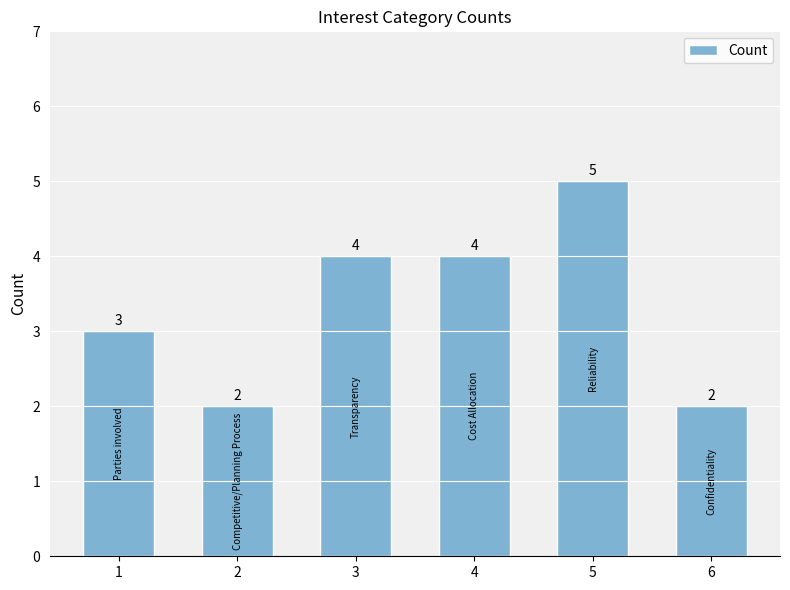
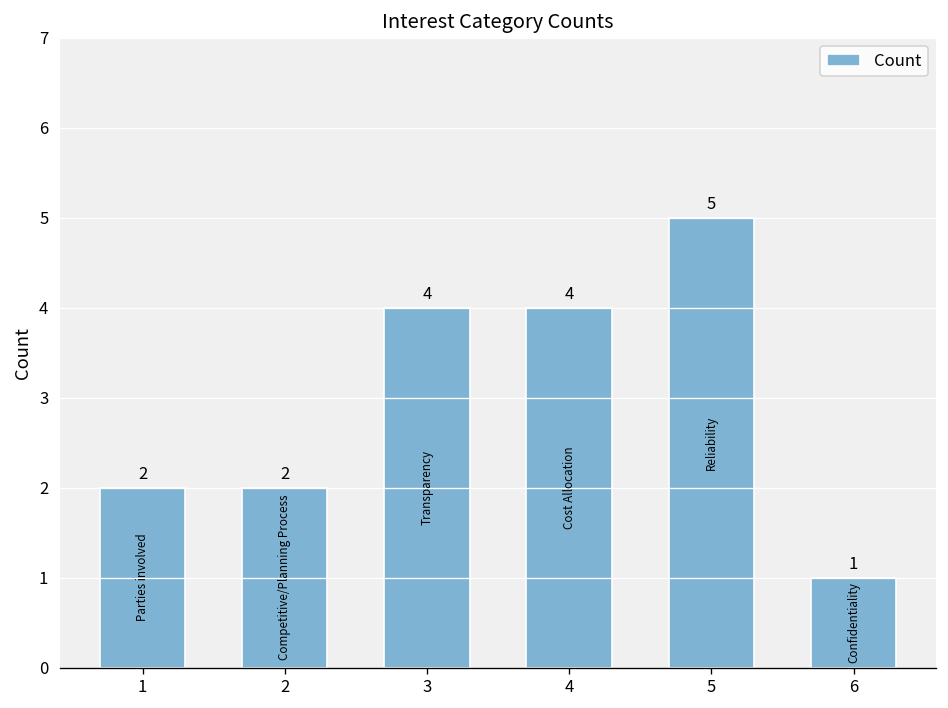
1: 3 -> 2
6: 2 -> 1
